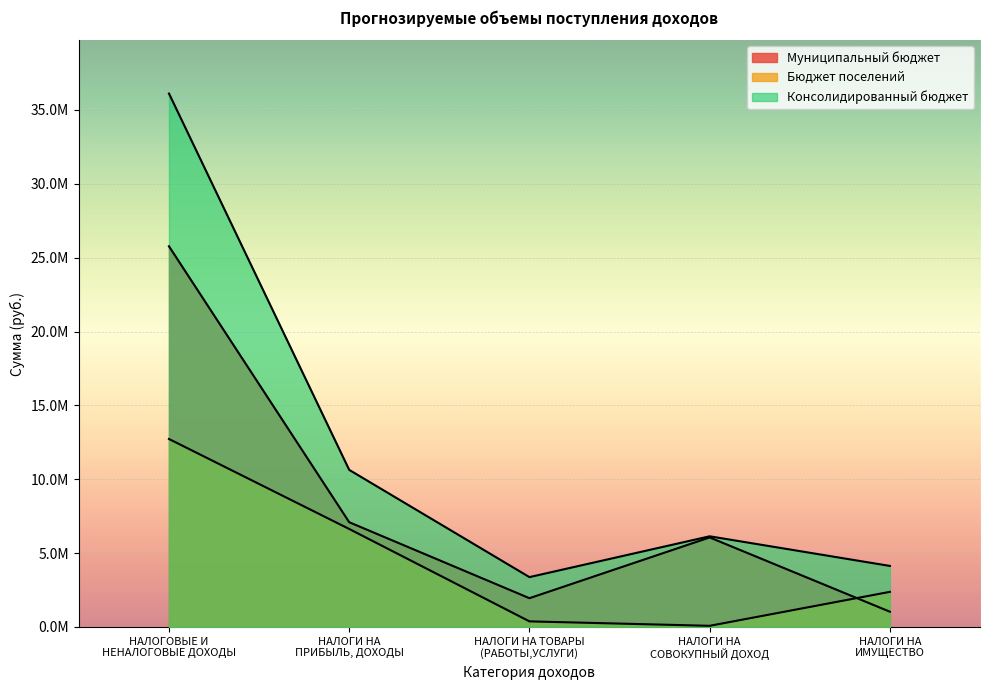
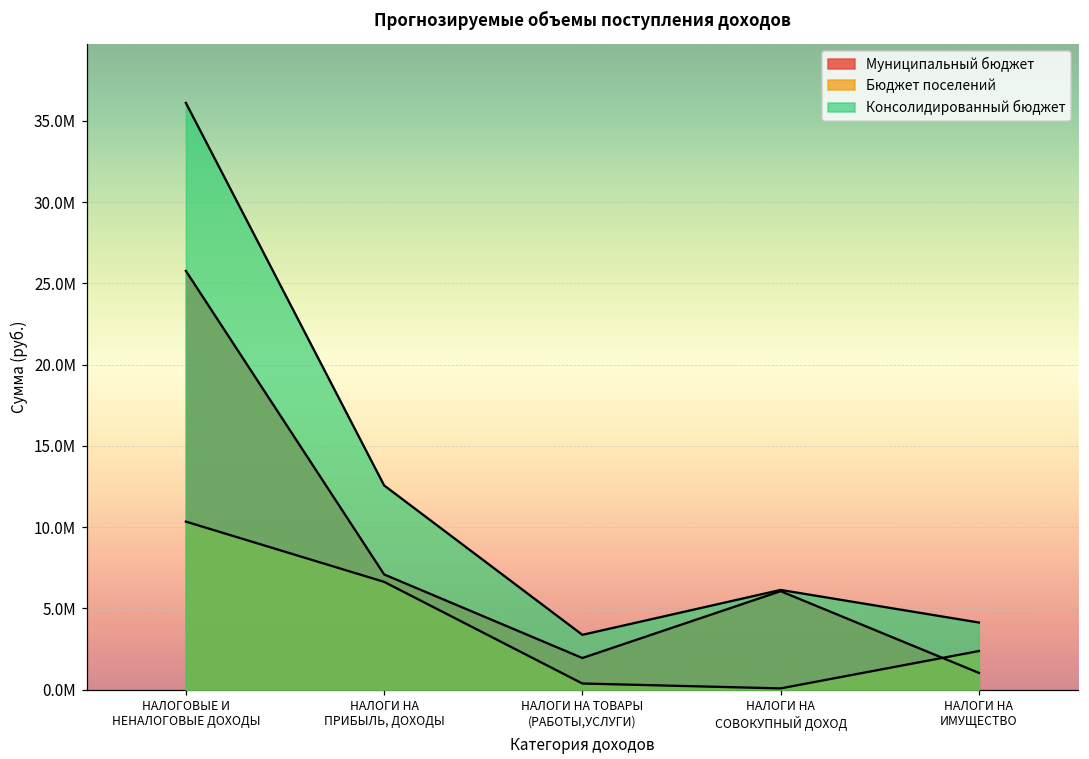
Бюджет поселений, НАЛОГОВЫЕ И НЕНАЛОГОВЫЕ ДОХОДЫ: 12.7М -> 10.3М
Консолидированный бюджет, НАЛОГИ НА ПРИБЫЛЬ, ДОХОДЫ: 10.6М -> 12.6М
